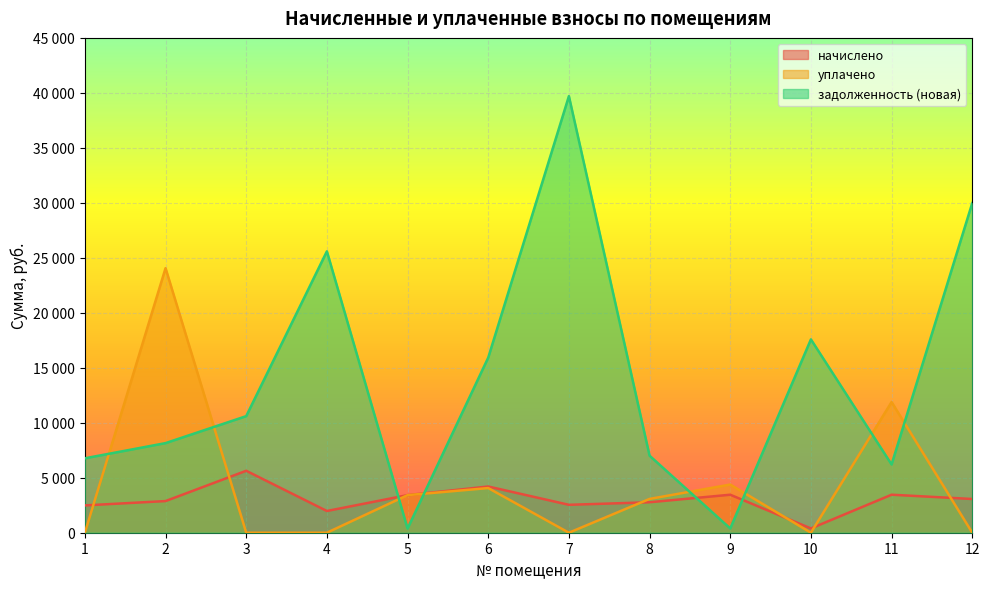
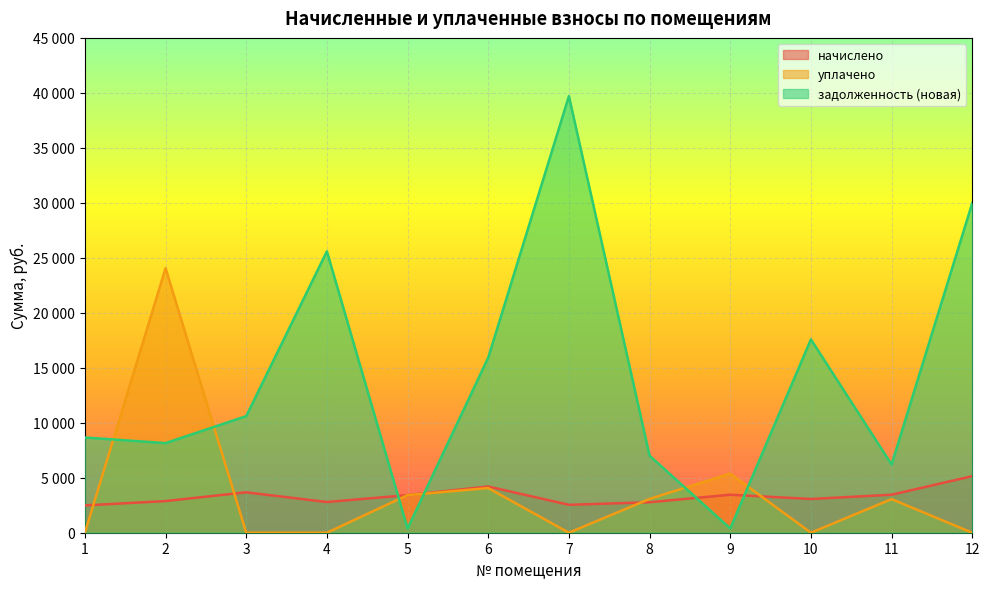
задолженность (новая), 1: 6800 -> 8700
начислено, 3: 5600 -> 3700
начислено, 4: 2000 -> 2800
уплачено, 9: 4400 -> 5400
начислено, 10: 400 -> 3100
уплачено, 11: 11900 -> 3100
начислено, 12: 3100 -> 5100
